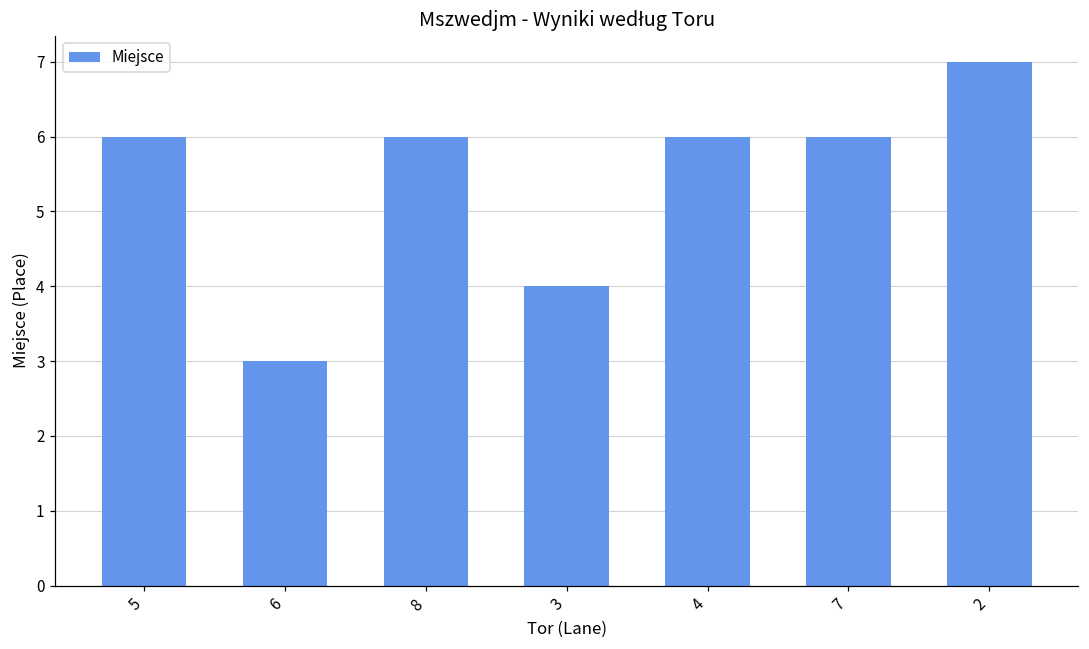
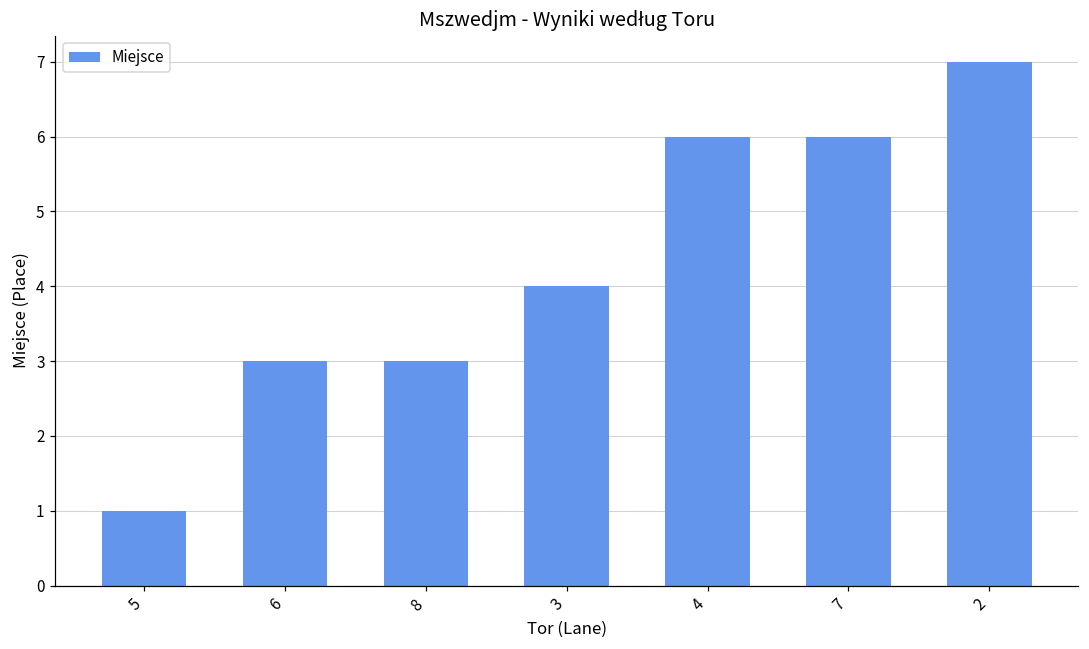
5: 6 -> 1
8: 6 -> 3
